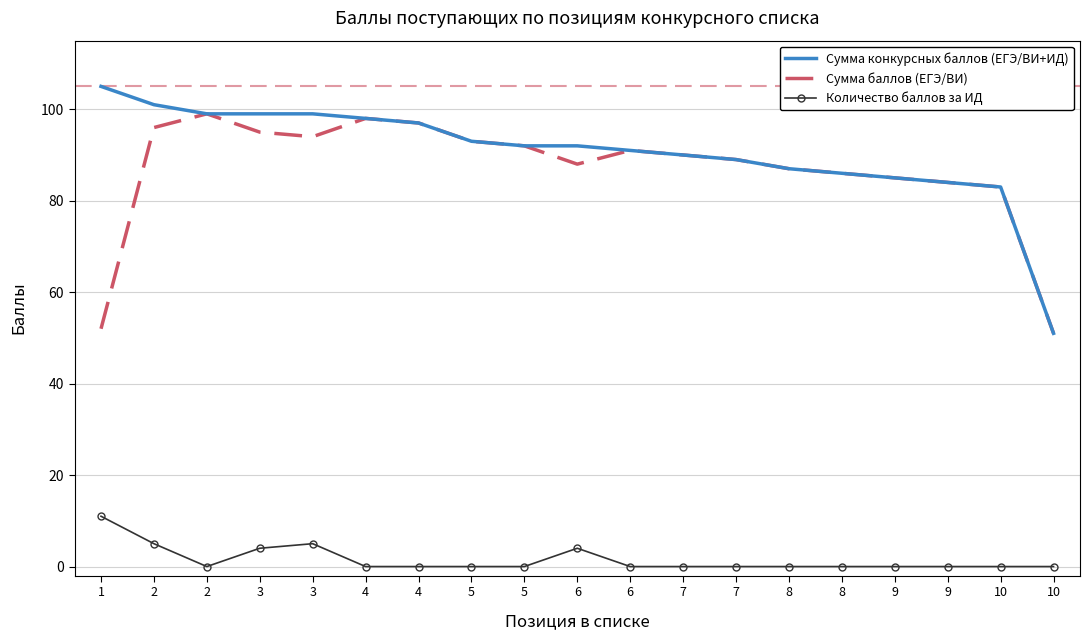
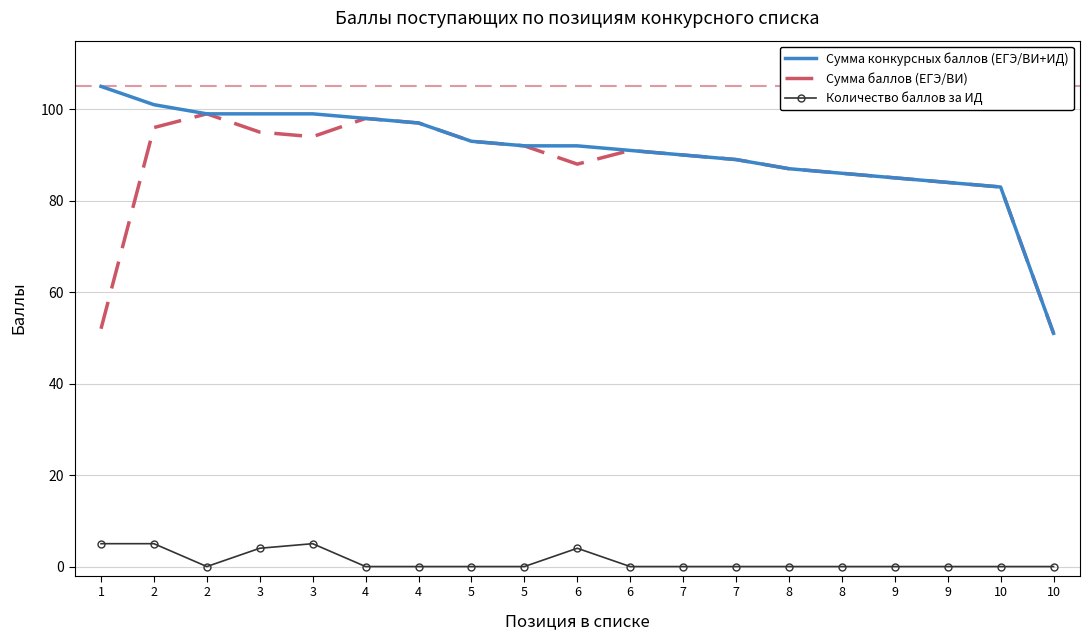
Количество баллов за ИД, 1: 11 -> 5
